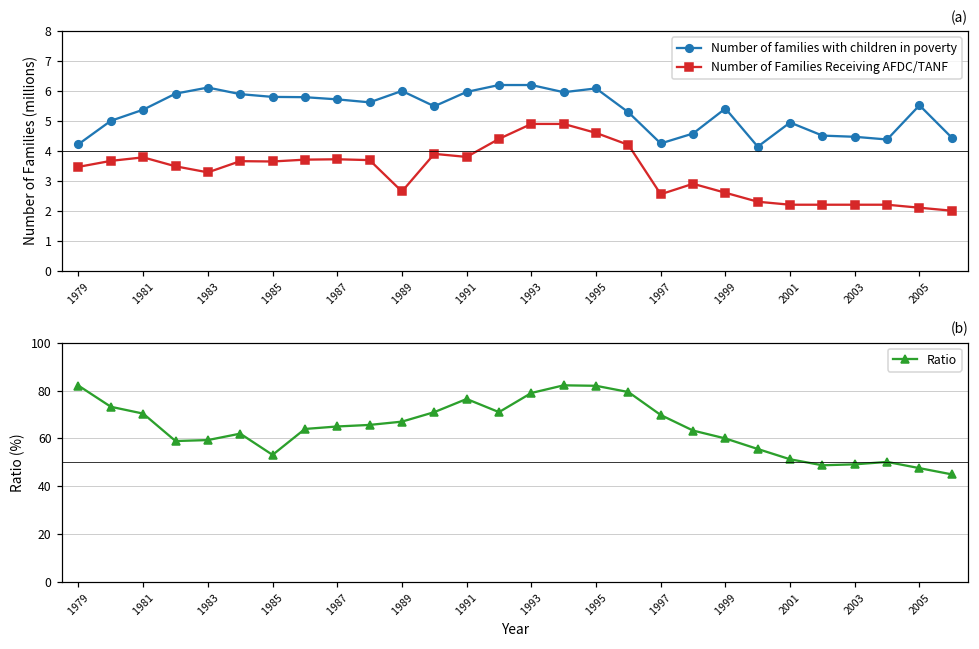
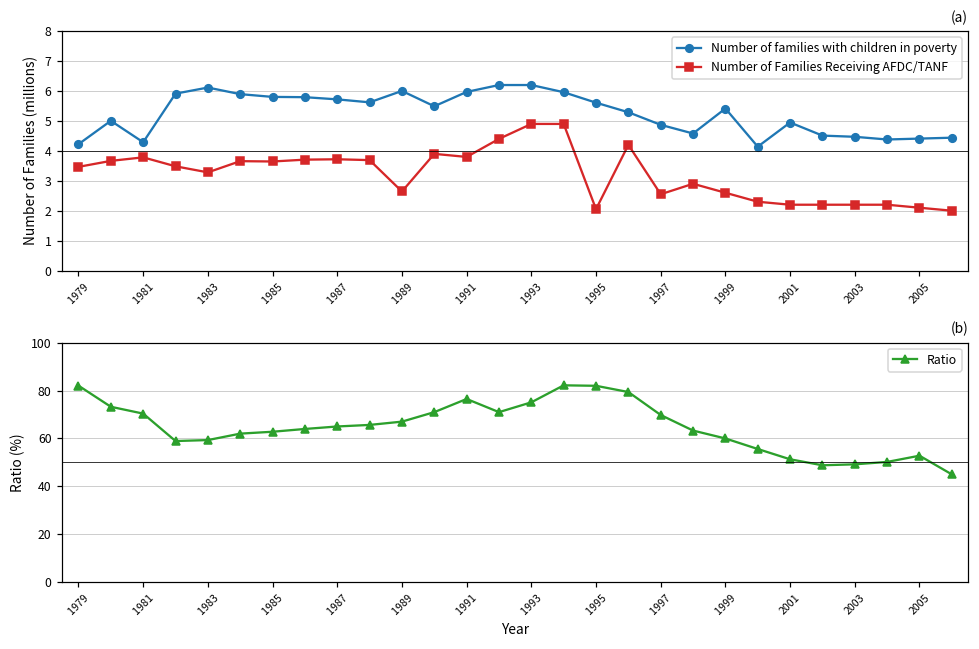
(a), Number of families with children in poverty, 1981: 5.4 -> 4.3
(a), Number of families with children in poverty, 1995: 6.1 -> 5.6
(a), Number of Families Receiving AFDC/TANF, 1995: 4.6 -> 2.1
(a), Number of families with children in poverty, 1997: 4.2 -> 4.9
(a), Number of families with children in poverty, 2005: 5.5 -> 4.4
(b), 1985: 53 -> 63
(b), 1993: 79 -> 75
(b), 2005: 48 -> 53
